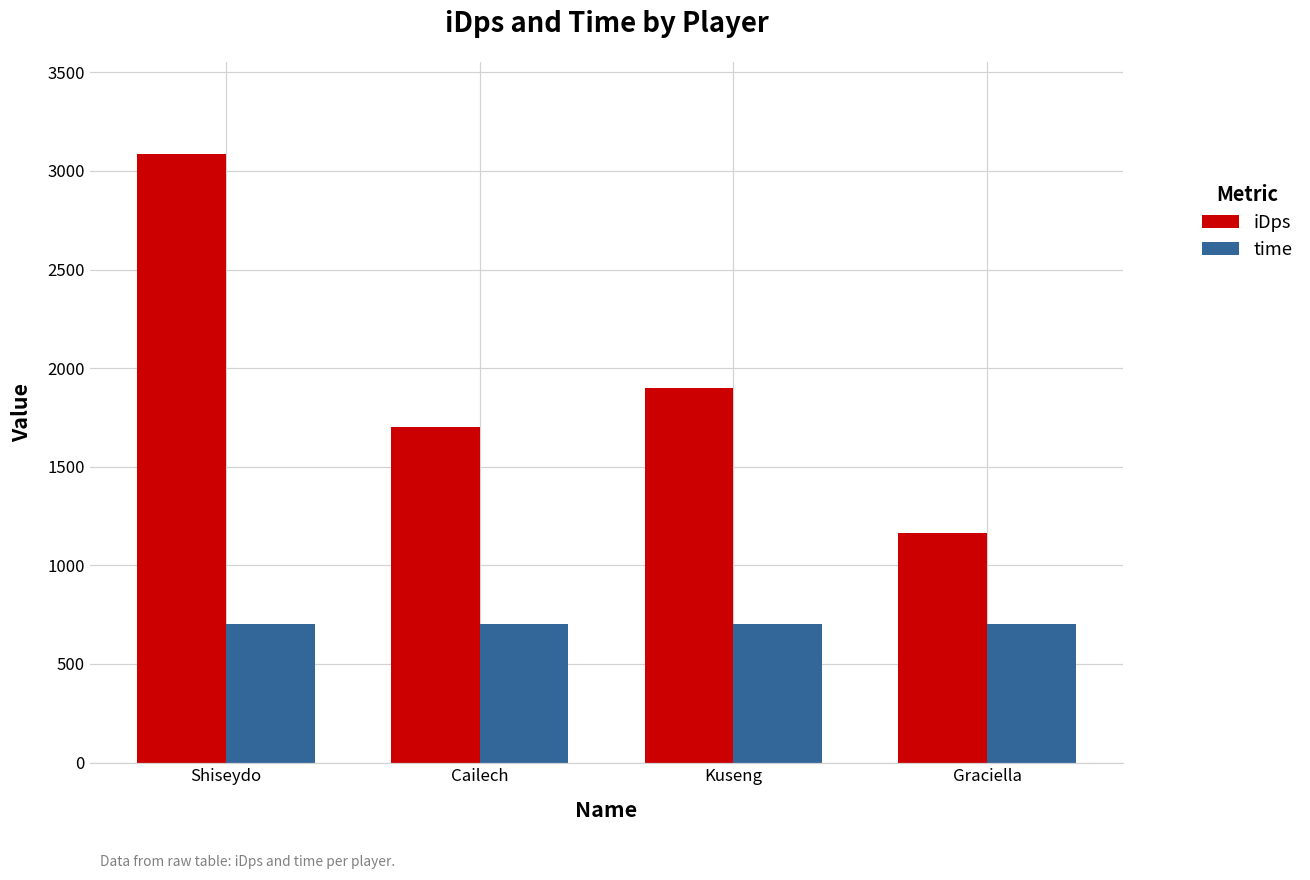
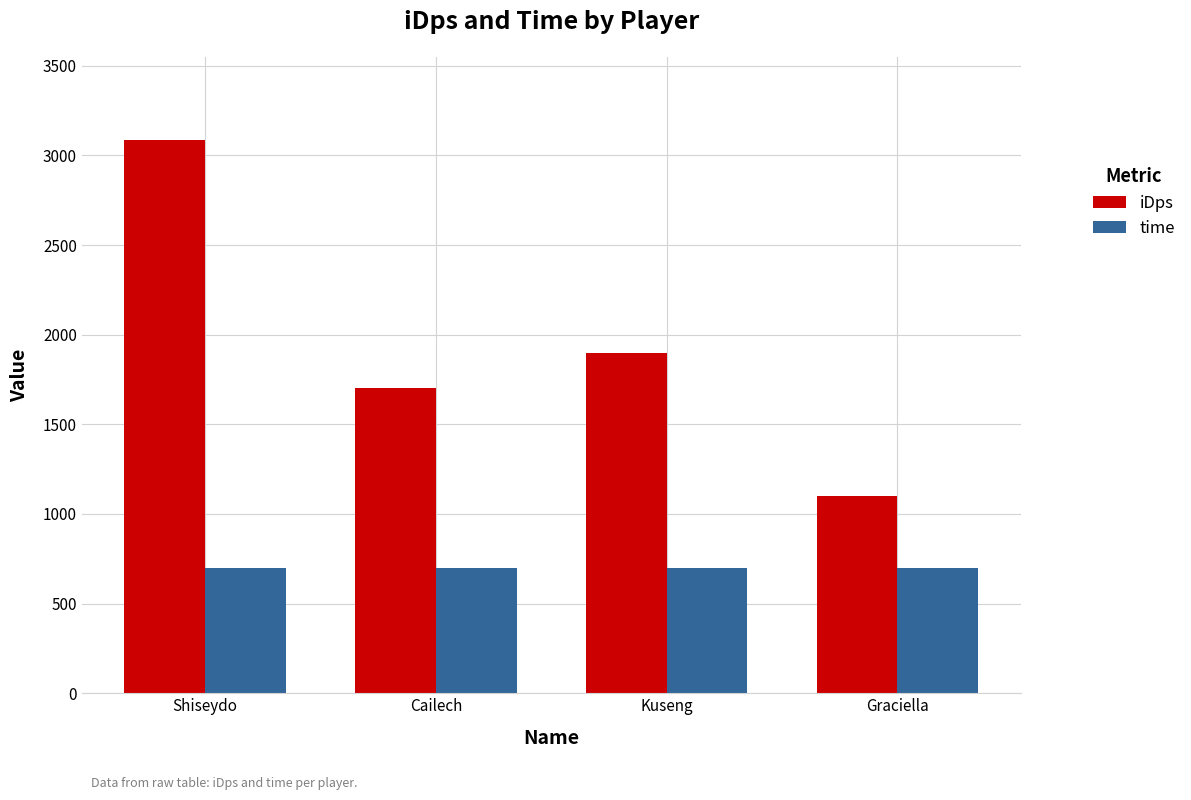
iDps, Graciella: 1170 -> 1100
